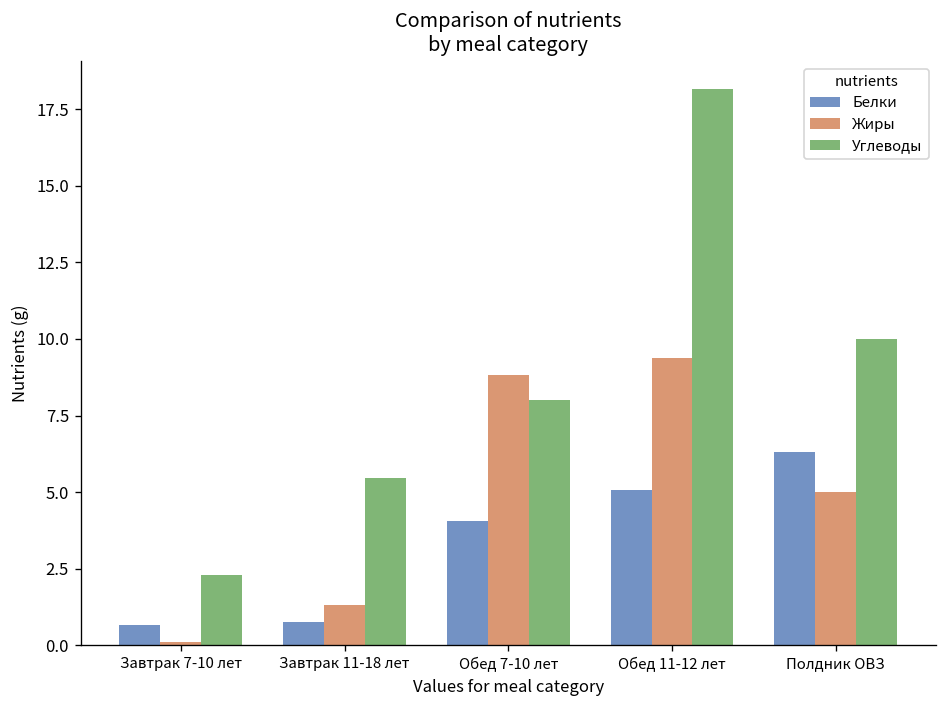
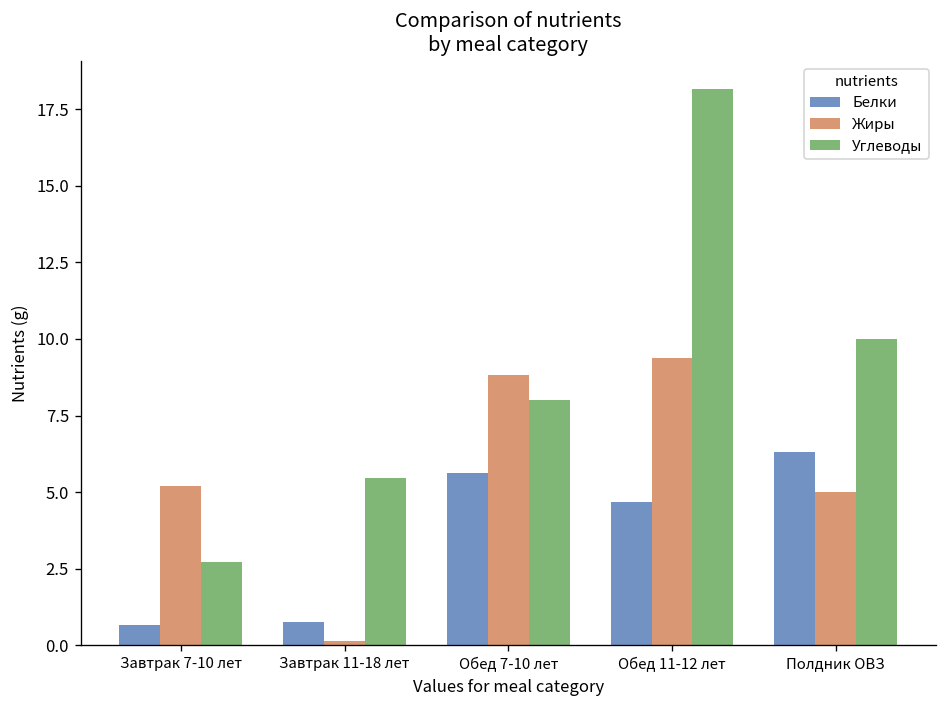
Жиры, Завтрак 7-10 лет: 0.1 -> 5.2
Углеводы, Завтрак 7-10 лет: 2.3 -> 2.7
Жиры, Завтрак 11-18 лет: 1.3 -> 0.1
Белки, Обед 7-10 лет: 4.0 -> 5.6
Белки, Обед 11-12 лет: 5.1 -> 4.7
